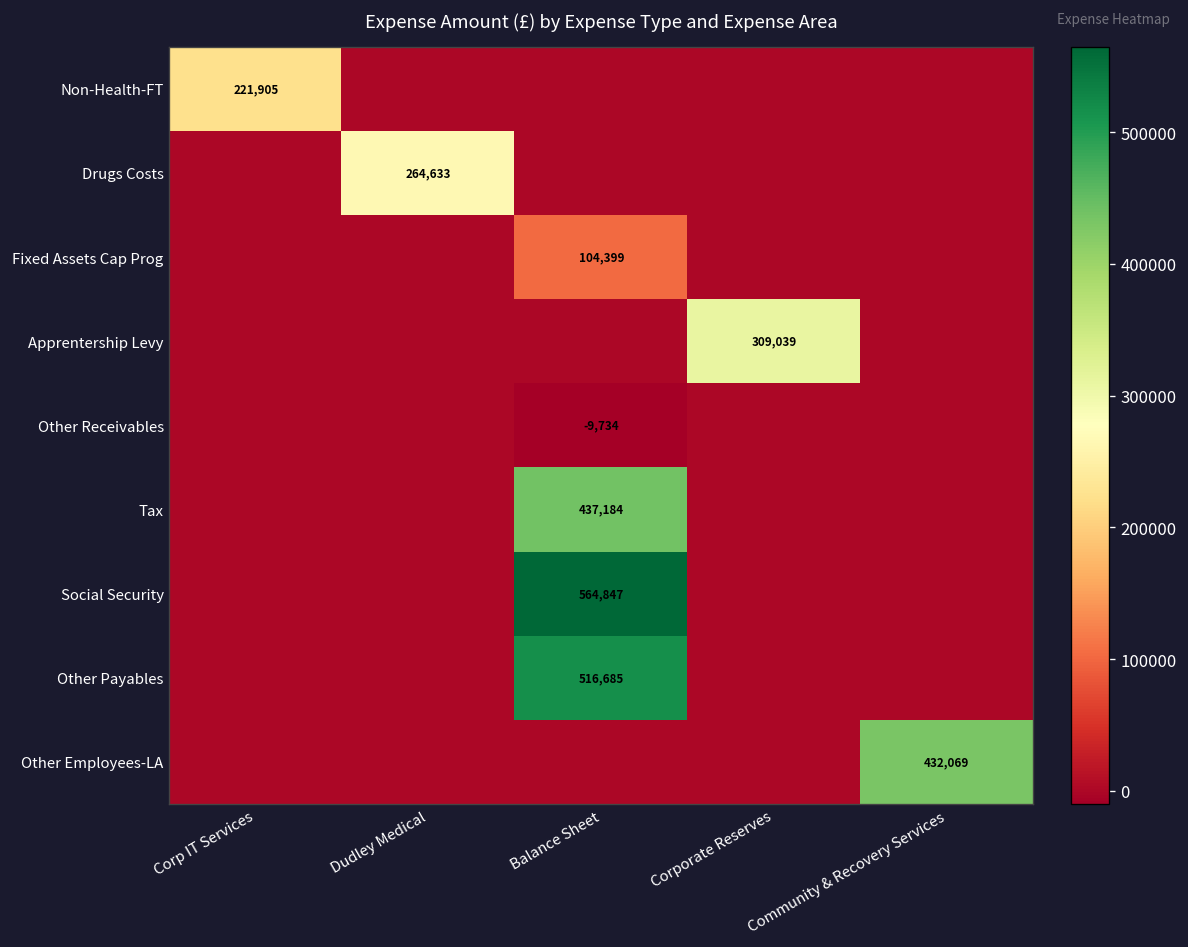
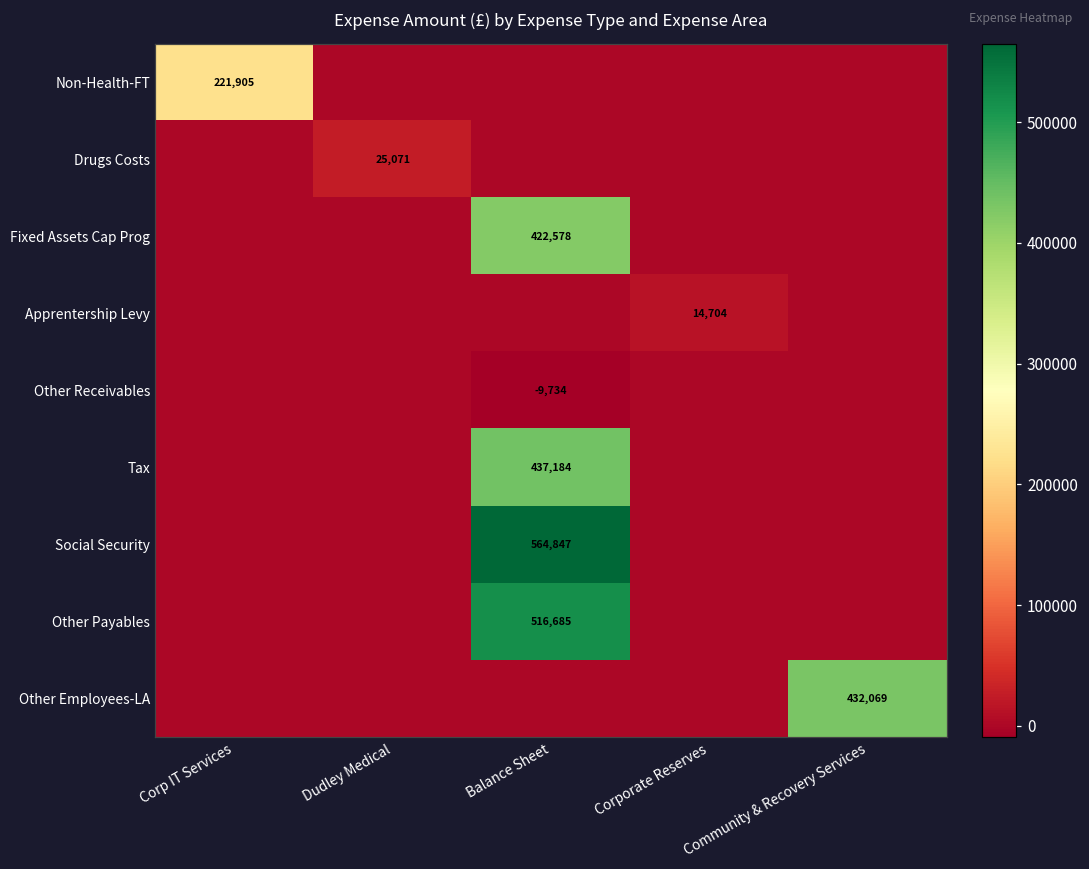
Drugs Costs, Dudley Medical: 264,633 -> 25,071
Fixed Assets Cap Prog, Balance Sheet: 104,399 -> 422,578
Apprentership Levy, Corporate Reserves: 309,039 -> 14,704
